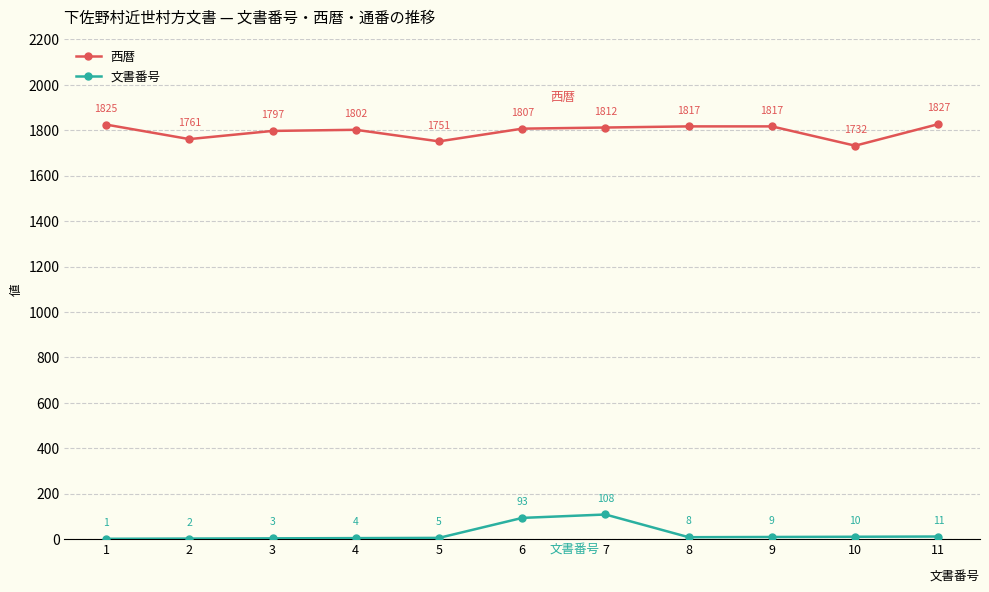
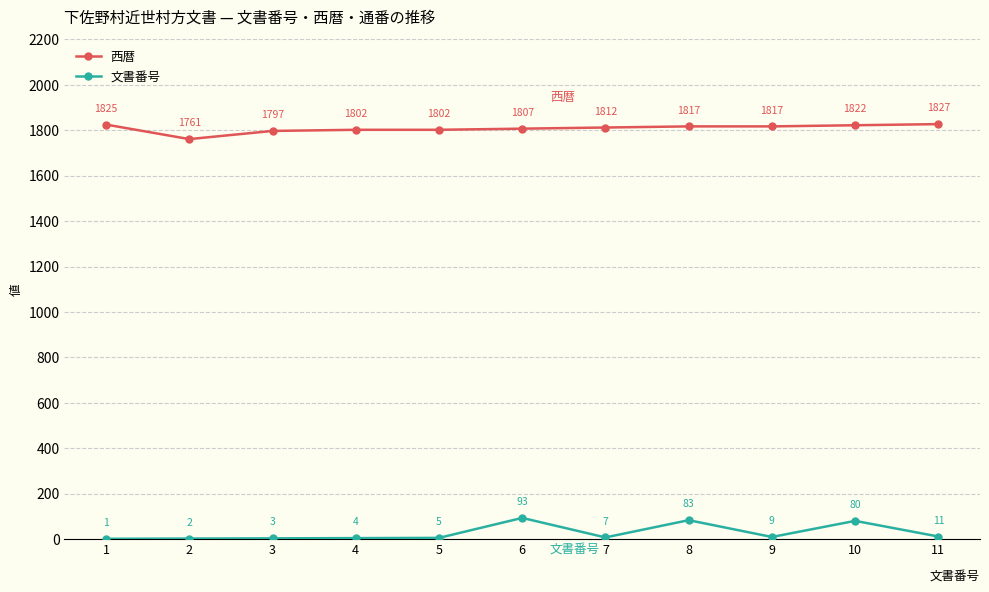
西暦, 5: 1751 -> 1802
文書番号, 7: 108 -> 7
文書番号, 8: 8 -> 83
西暦, 10: 1732 -> 1822
文書番号, 10: 10 -> 80
